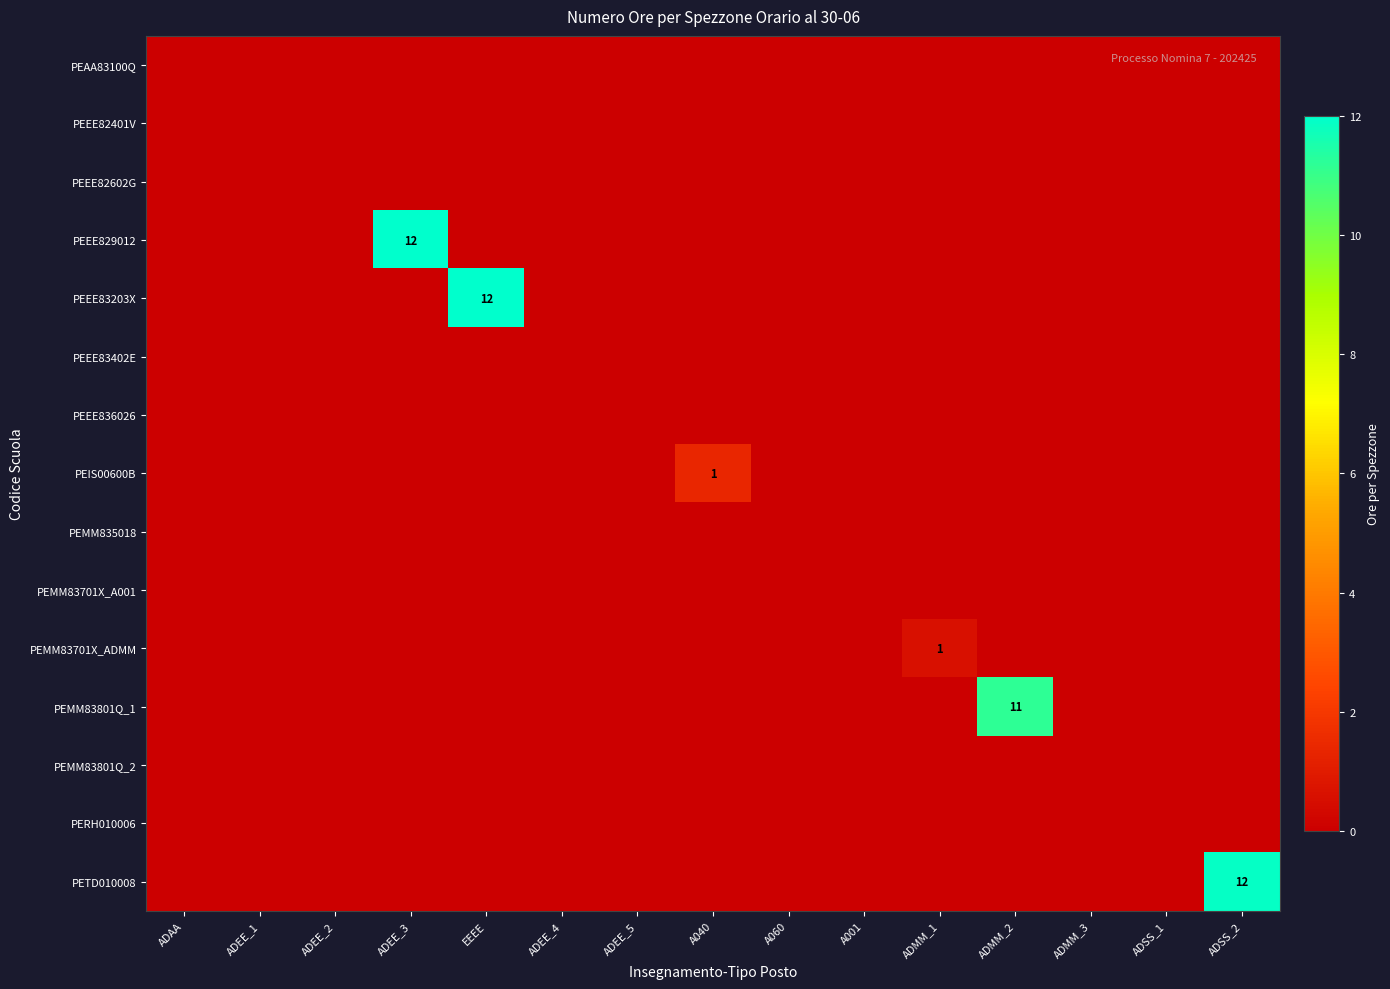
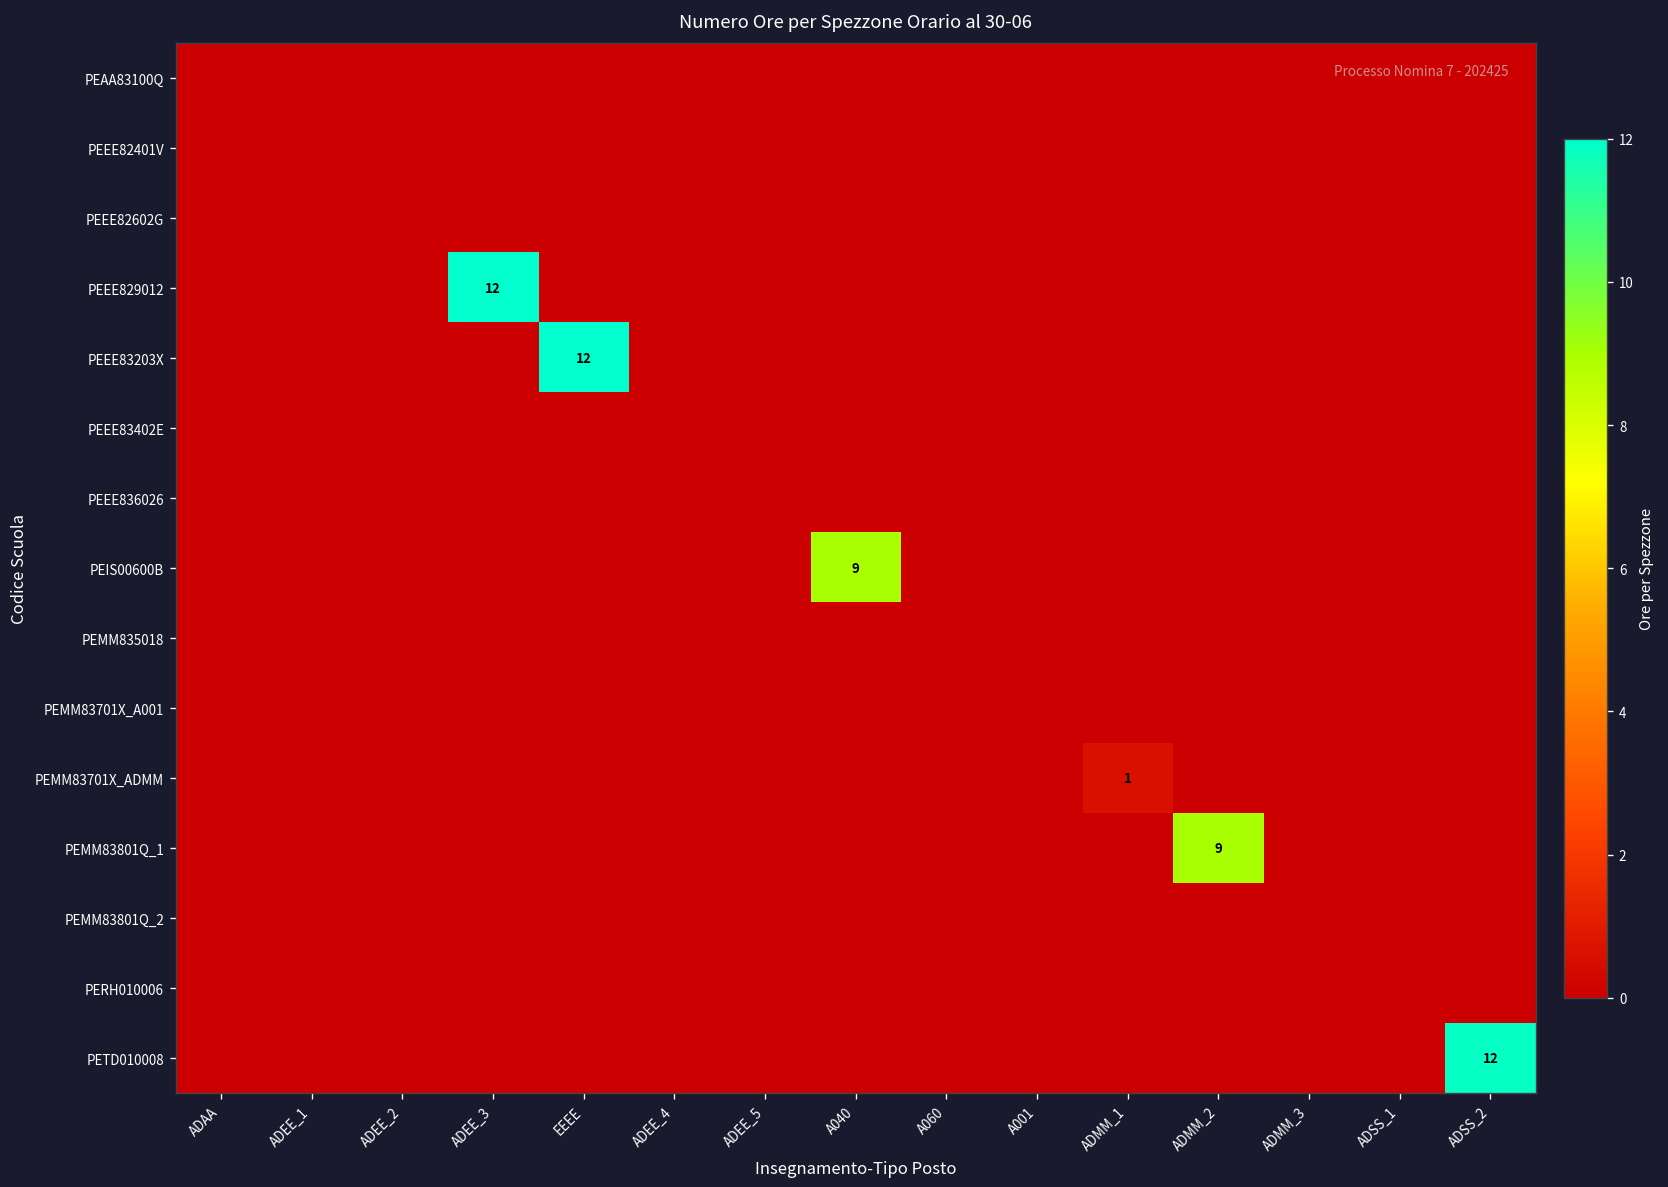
PEIS00600B, A040: 1 -> 9
PEMM83801Q_1, ADMM_2: 11 -> 9
